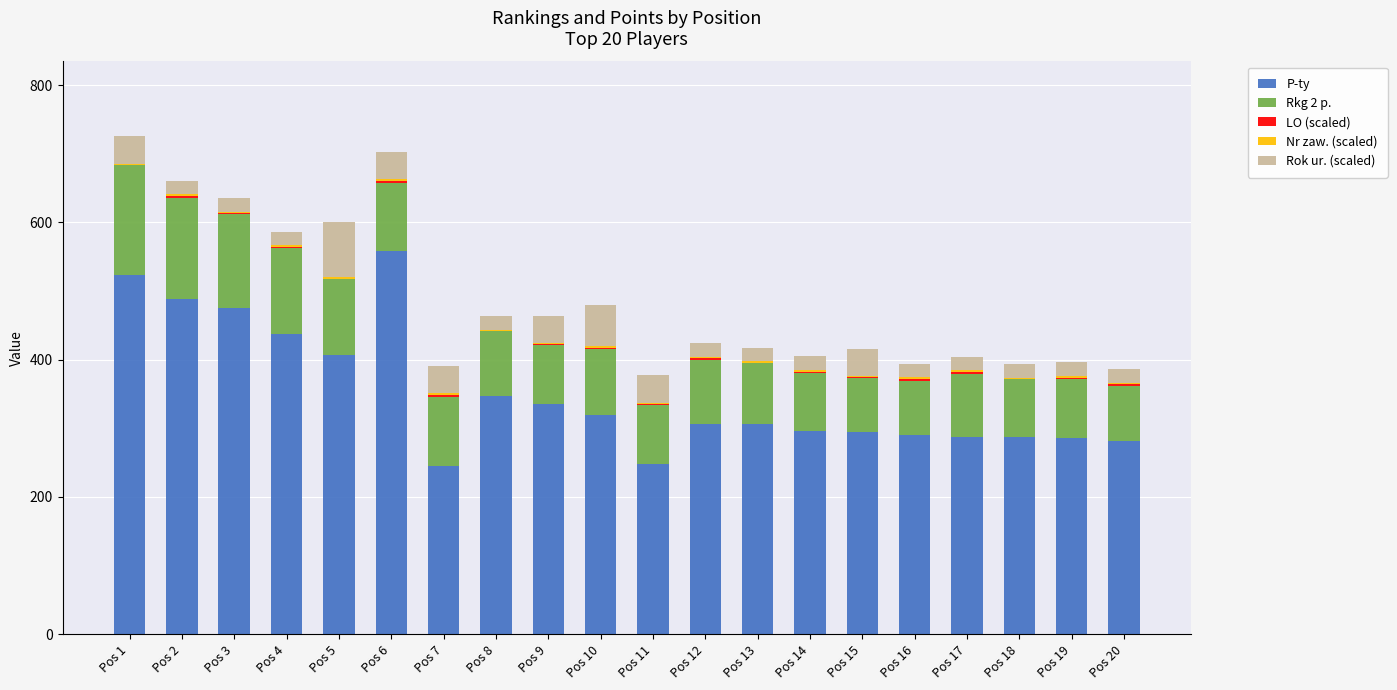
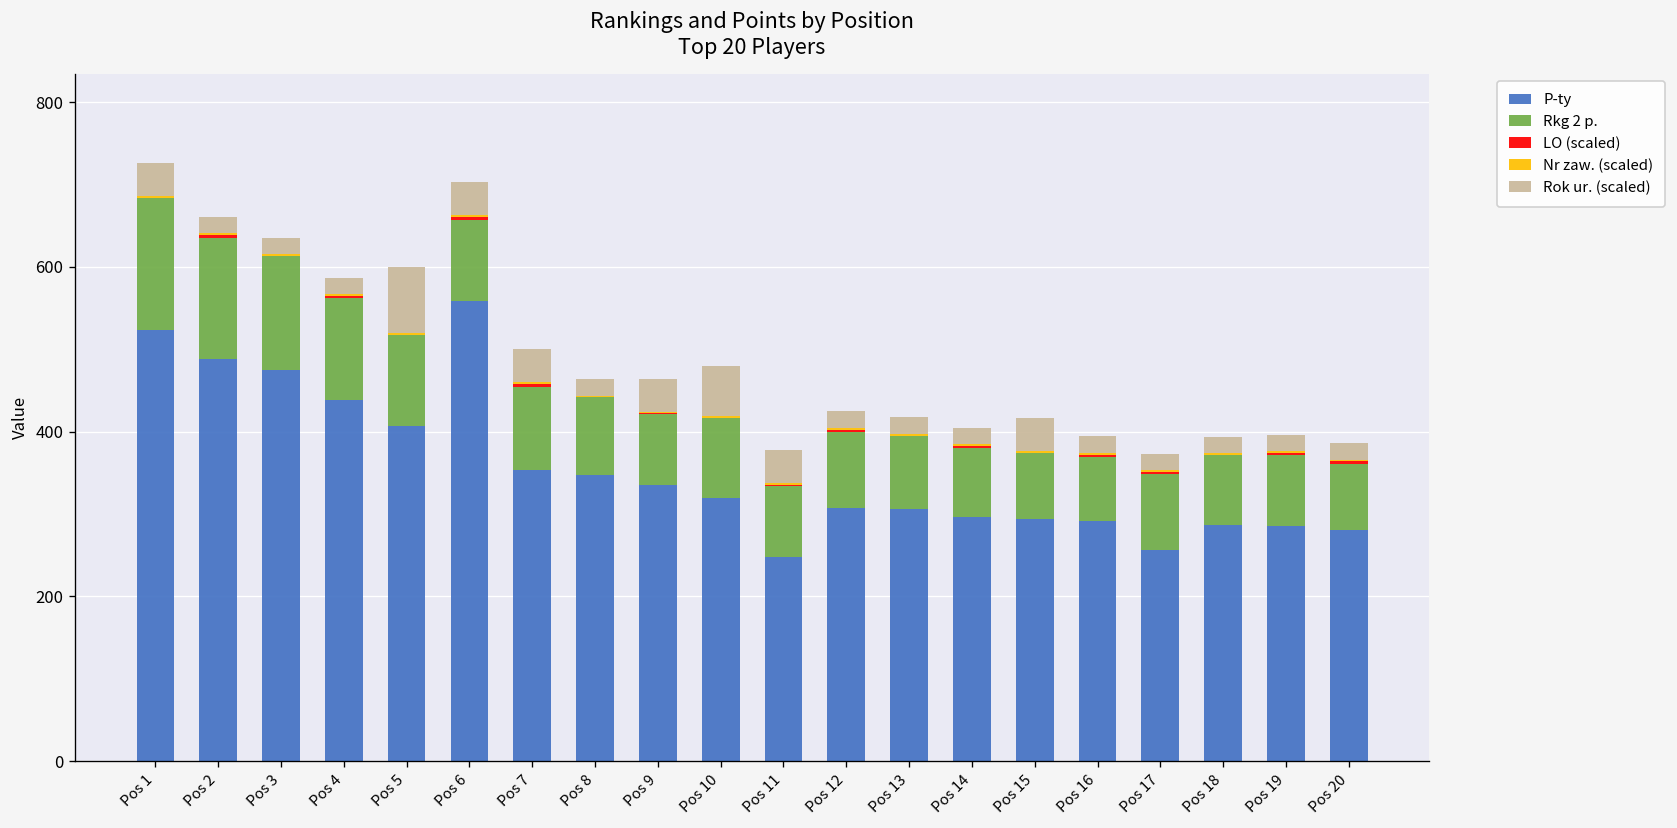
P-ty, Pos 7: 250 -> 350
P-ty, Pos 17: 290 -> 260
